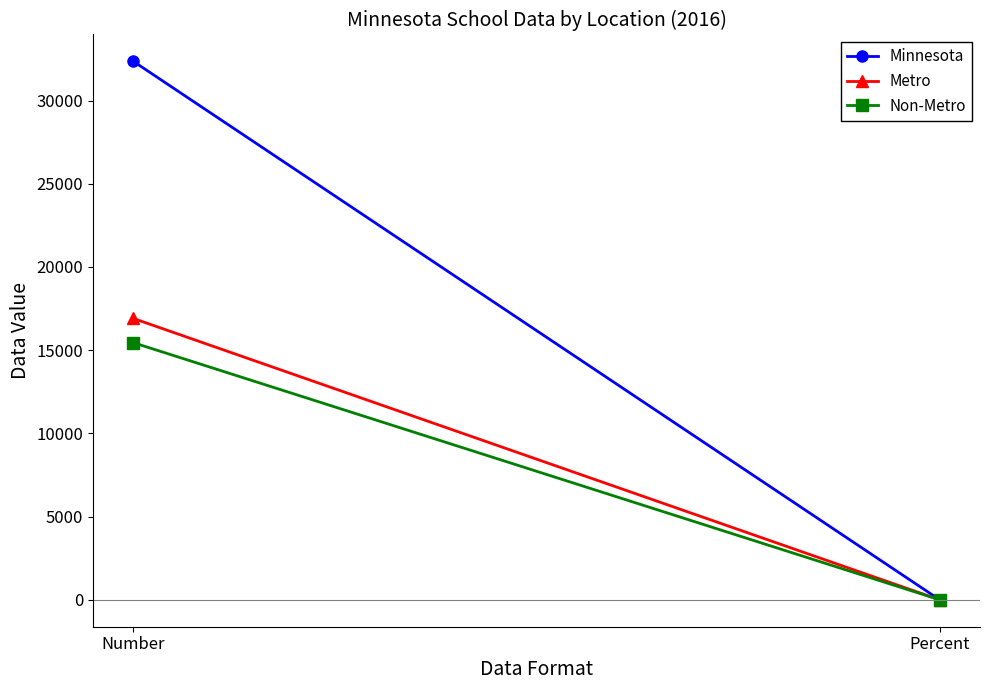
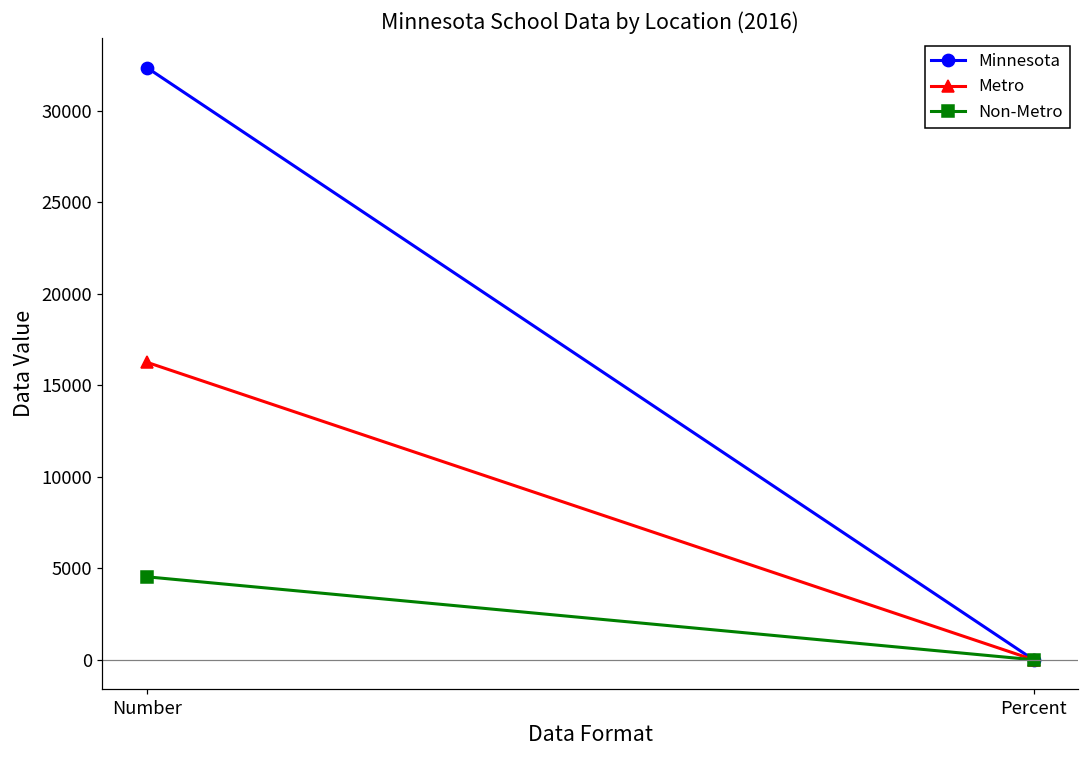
Metro, Number: 16900 -> 16300
Non-Metro, Number: 15400 -> 4500
